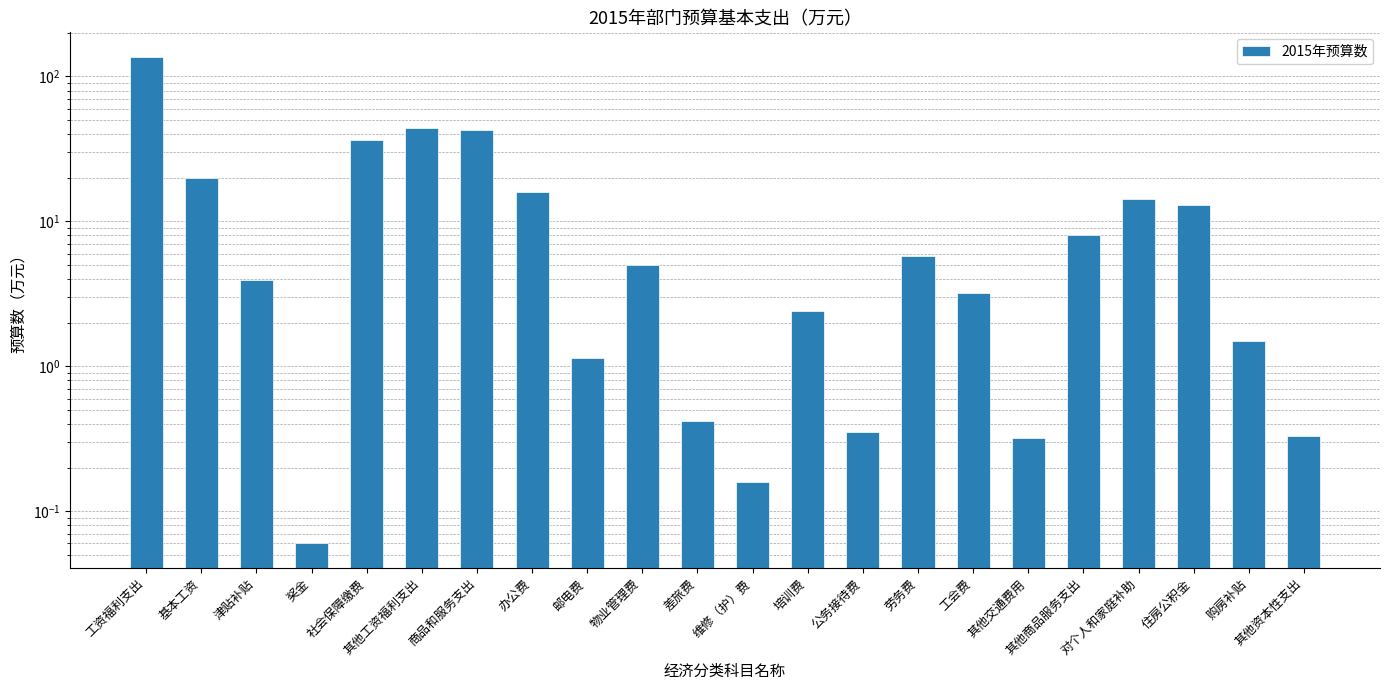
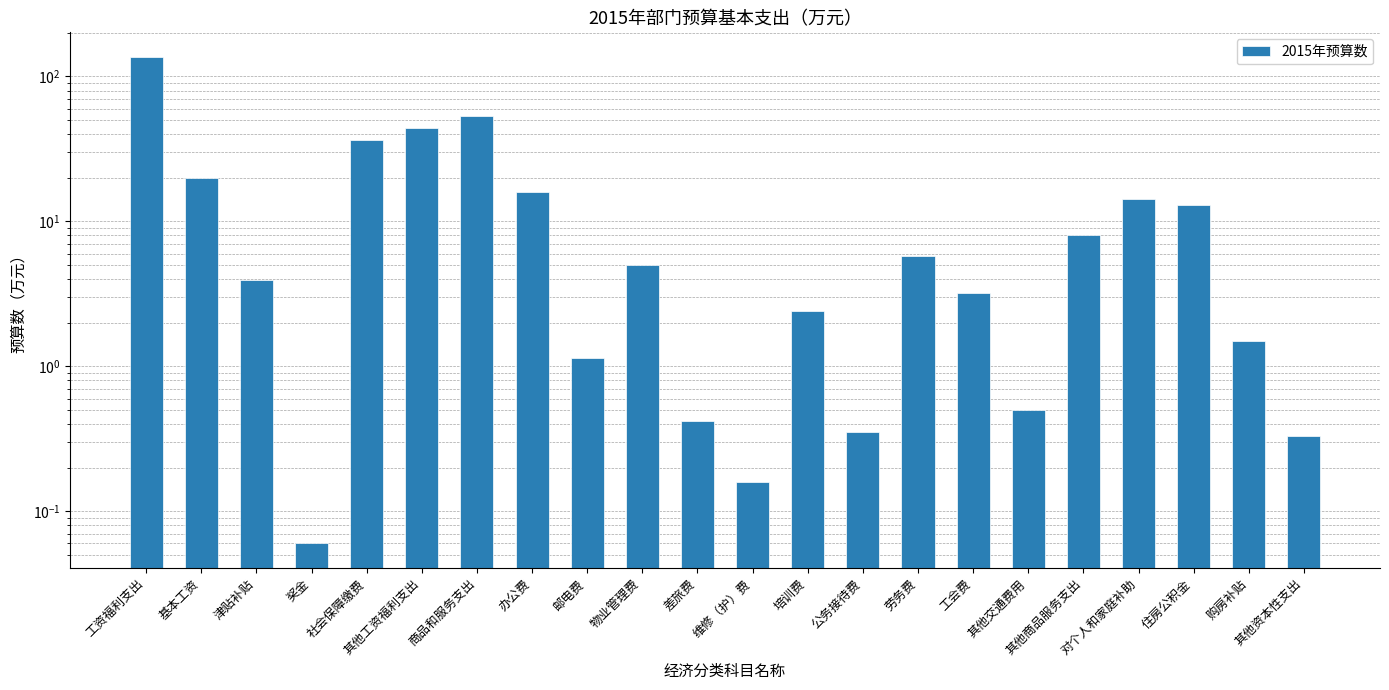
商品和服务支出: 43 -> 53
其他交通费用: 0.32 -> 0.50
